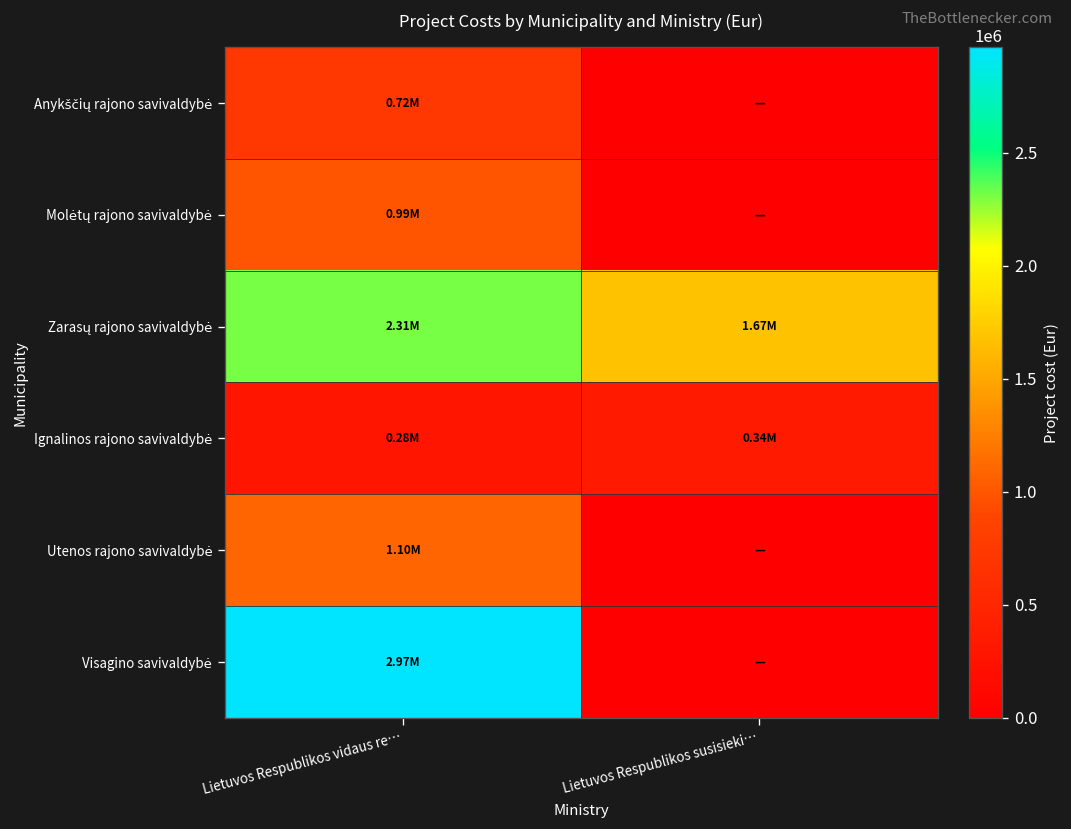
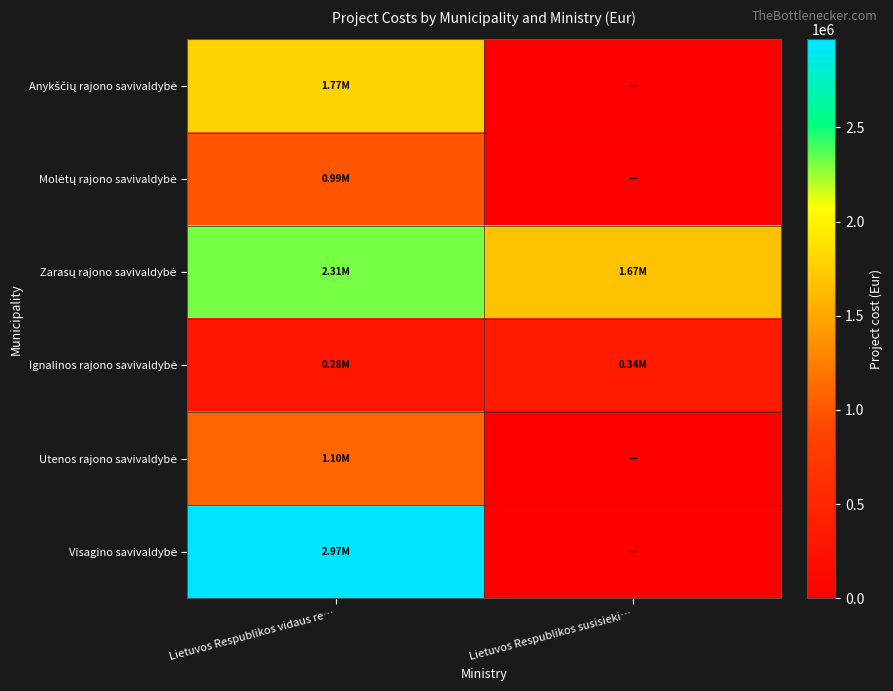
Anykščių rajono savivaldybė, Lietuvos Respublikos vidaus re…: 0.72M -> 1.77M
